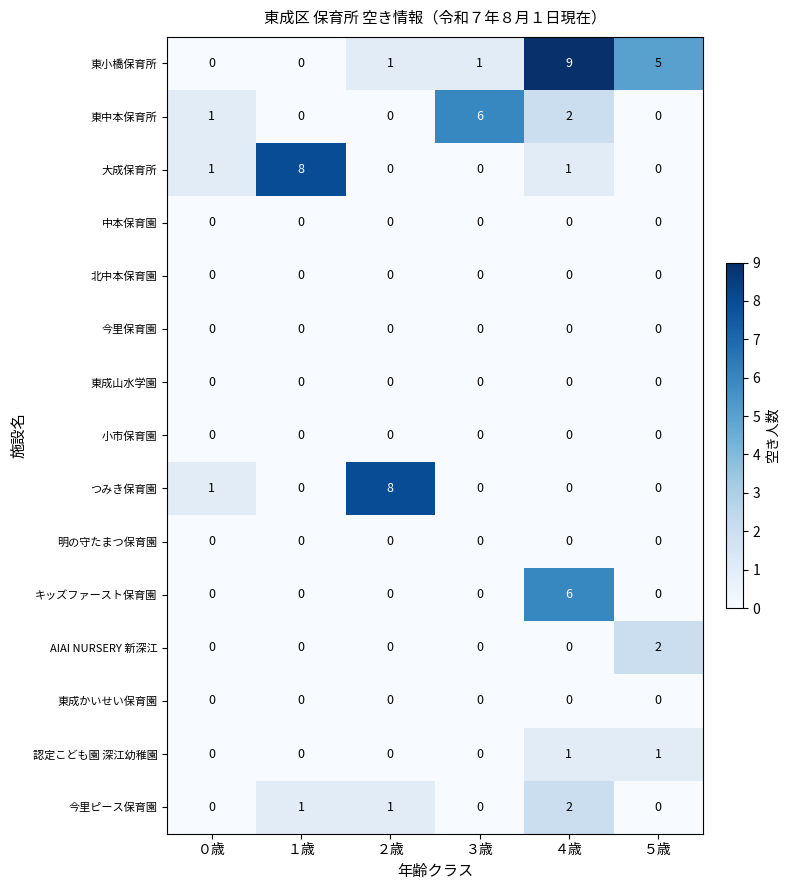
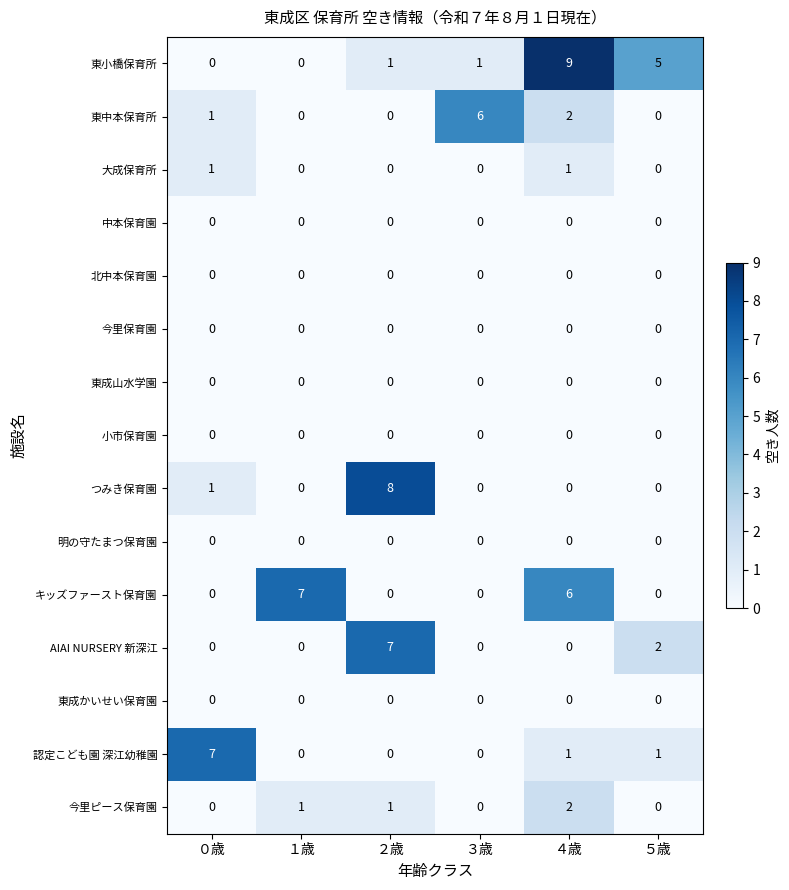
大成保育所, １歳: 8 -> 0
キッズファースト保育園, １歳: 0 -> 7
AIAI NURSERY 新深江, ２歳: 0 -> 7
認定こども園 深江幼稚園, ０歳: 0 -> 7
